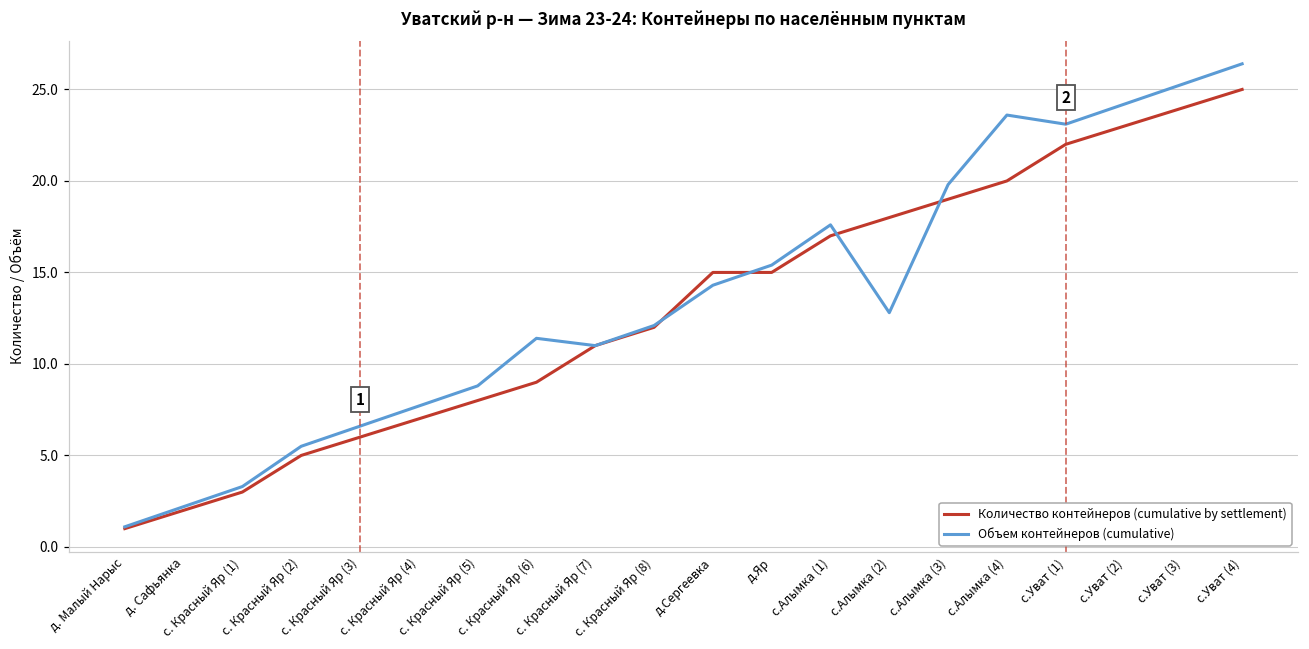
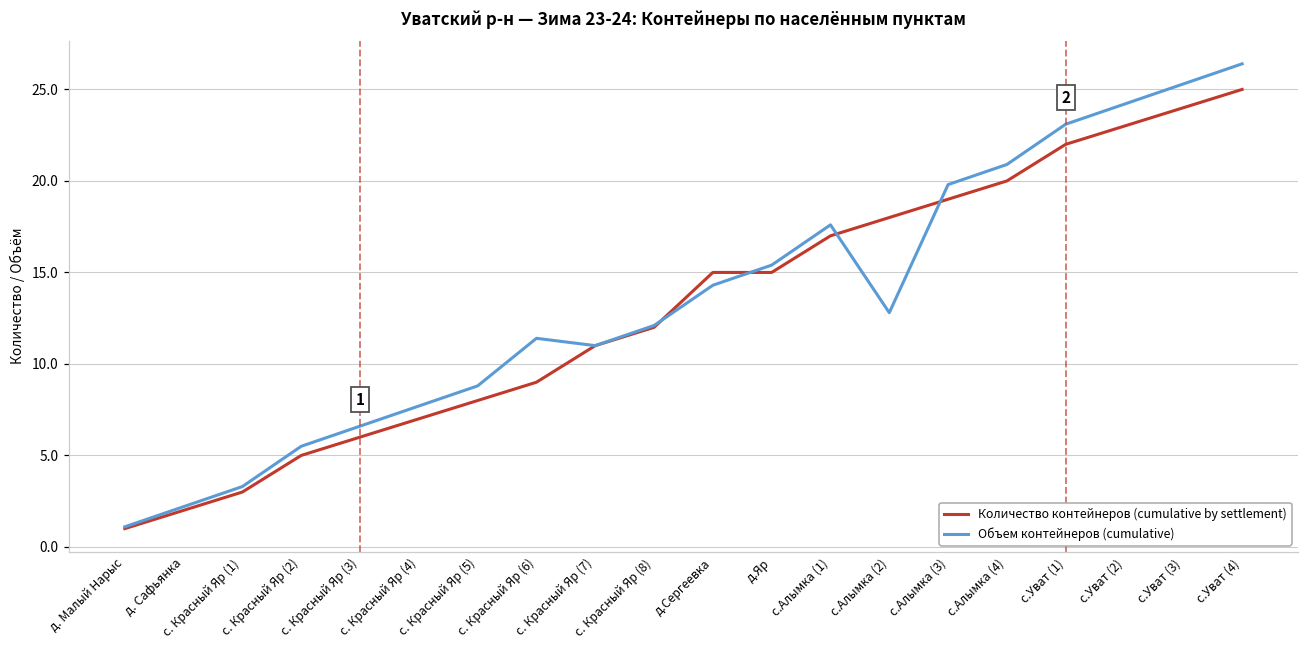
Объем контейнеров (cumulative), с.Алымка (4): 23.6 -> 20.9
